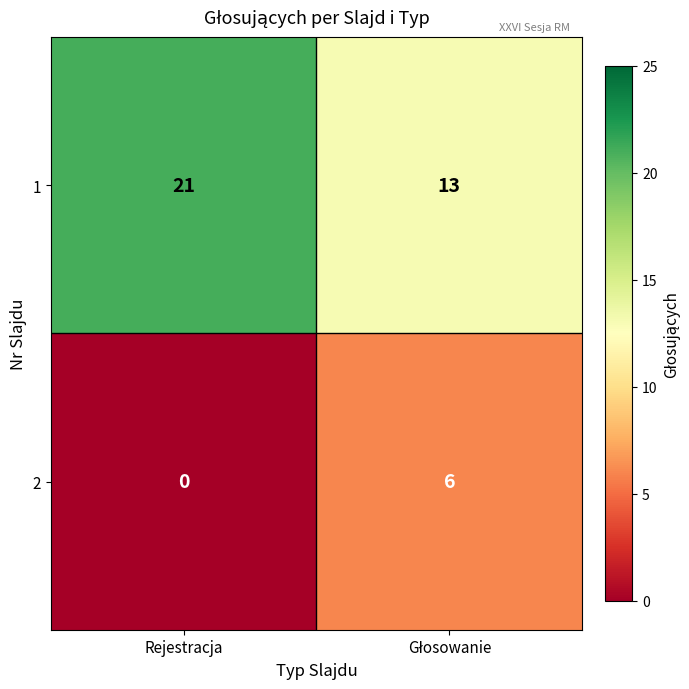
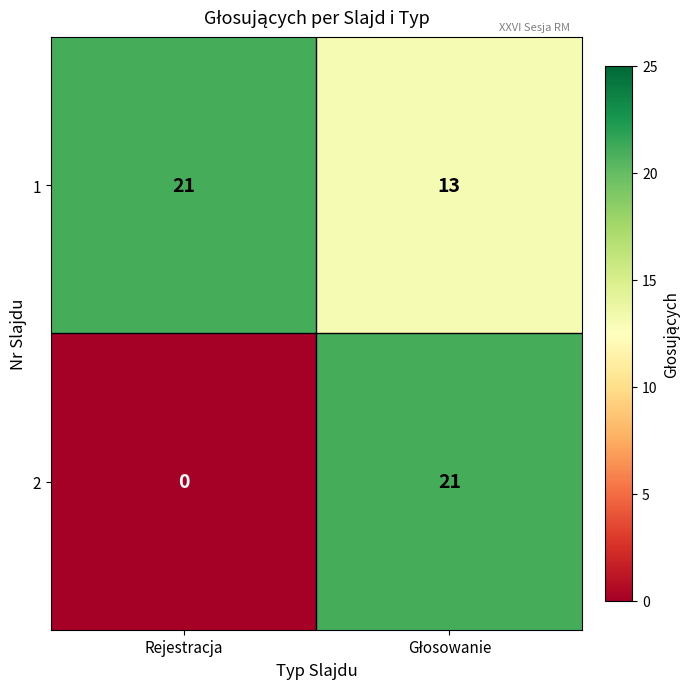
2, Głosowanie: 6 -> 21
